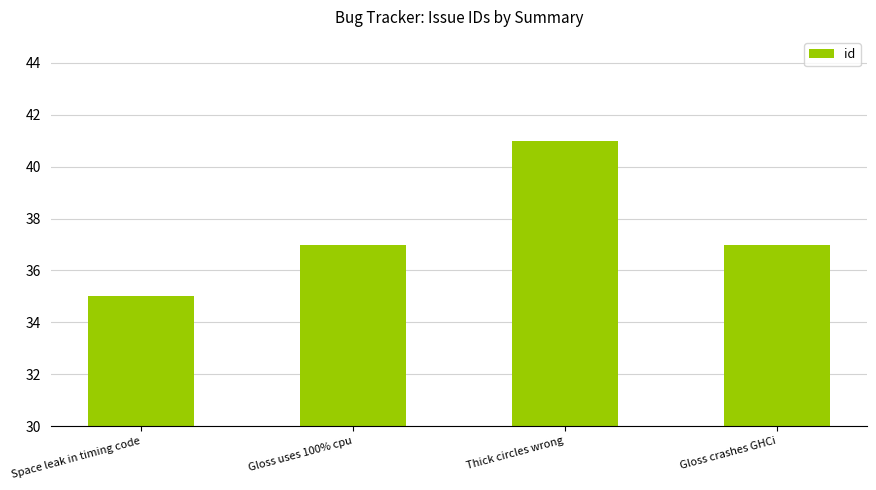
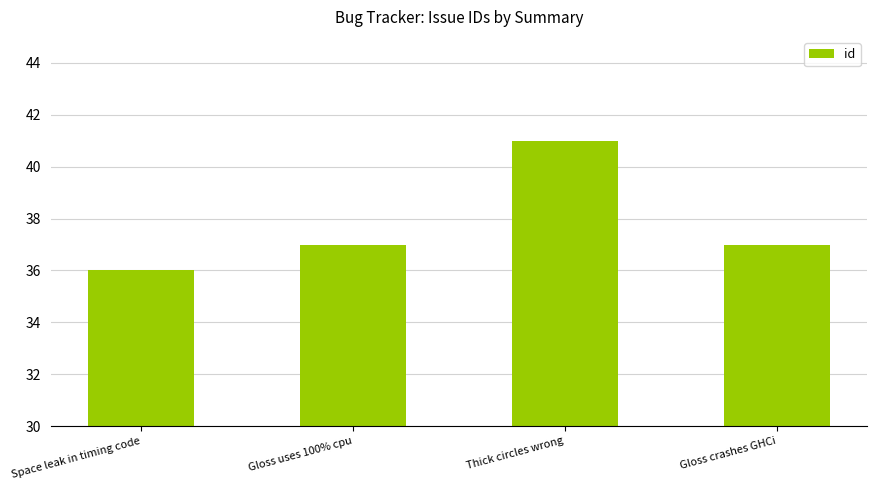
Space leak in timing code: 35 -> 36
